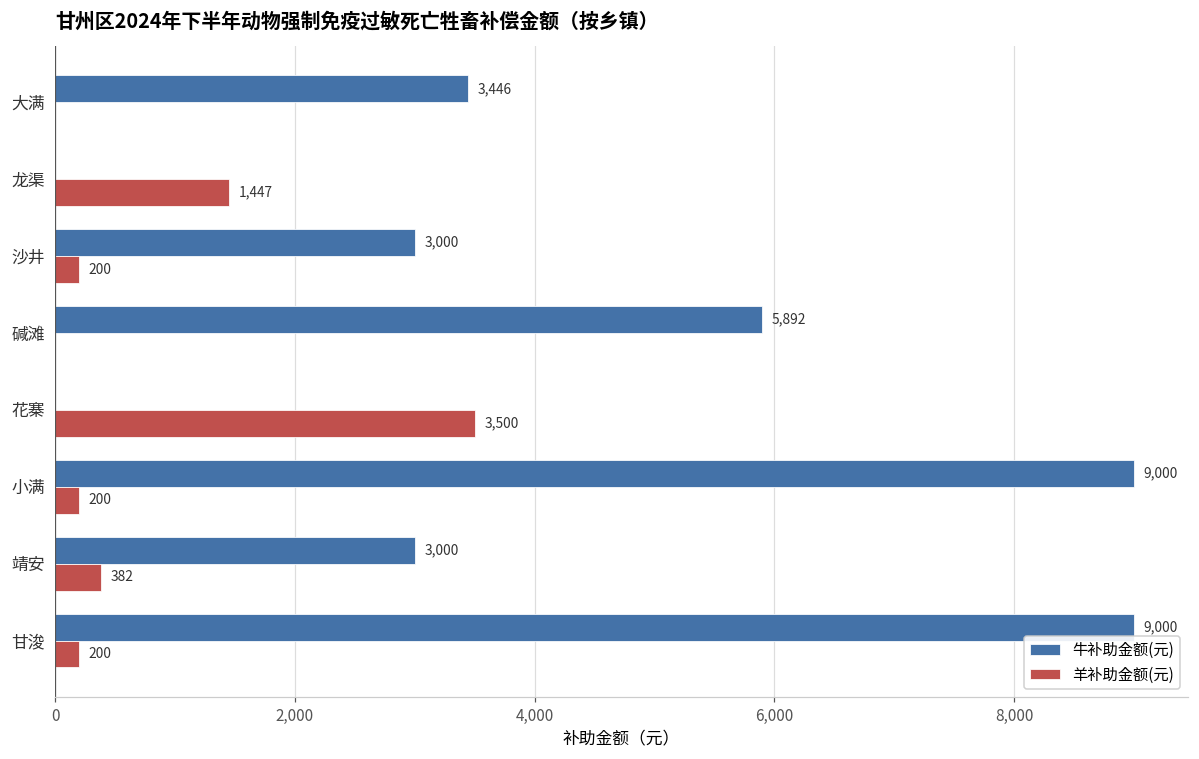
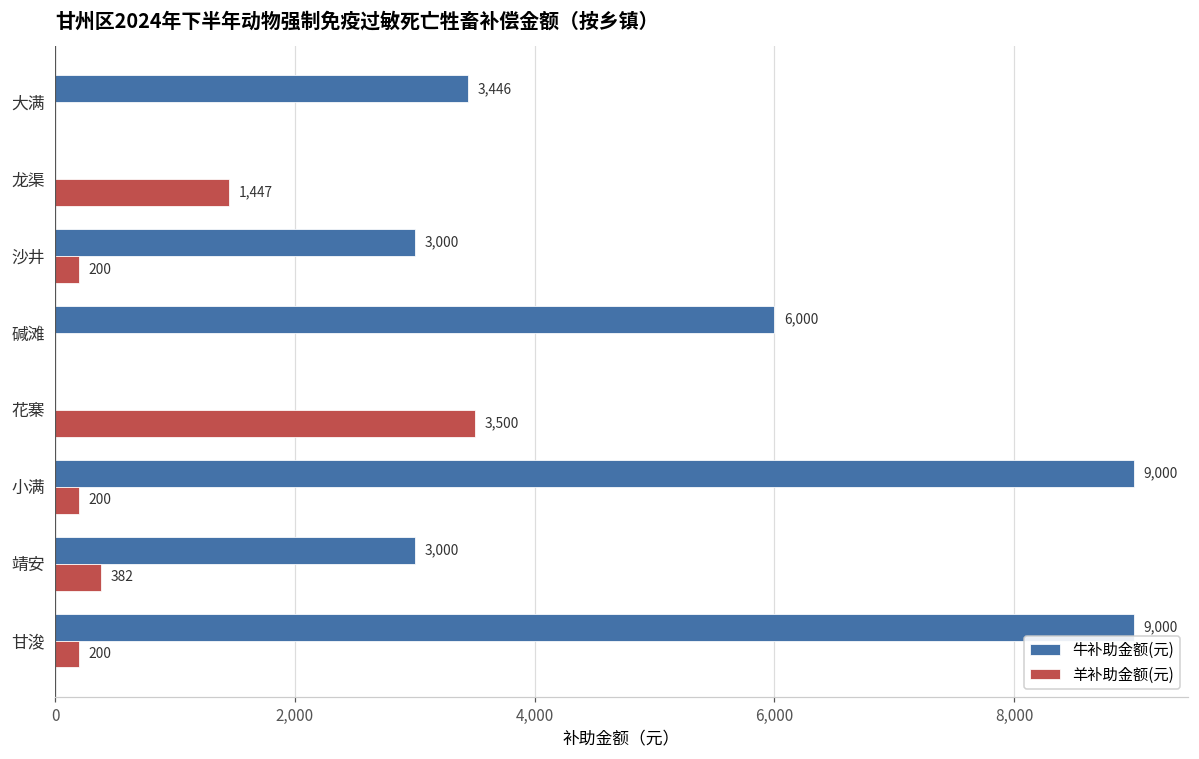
牛补助金额(元), 碱滩: 5,892 -> 6,000
